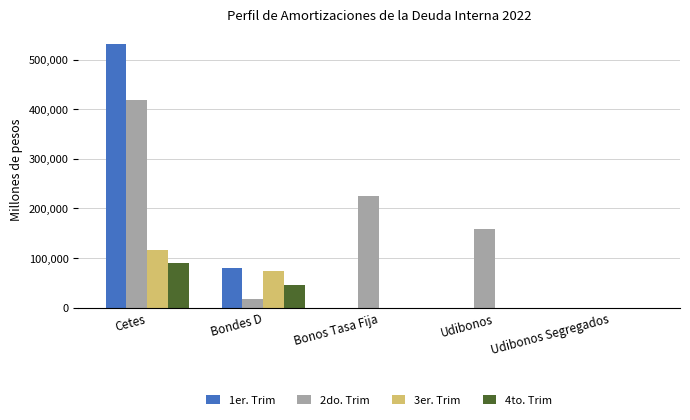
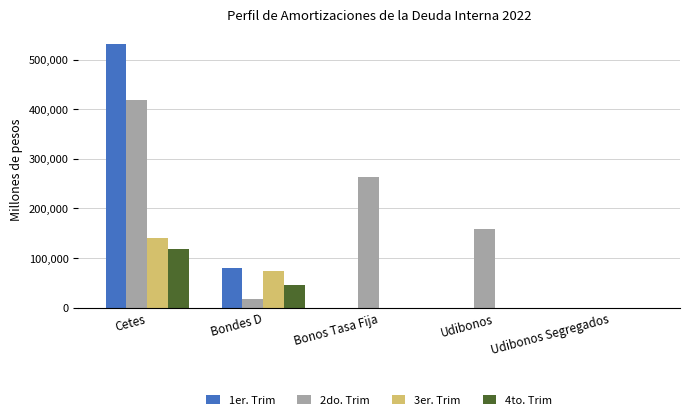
3er. Trim, Cetes: 120,000 -> 140,000
4to. Trim, Cetes: 90,000 -> 120,000
2do. Trim, Bonos Tasa Fija: 220,000 -> 260,000
